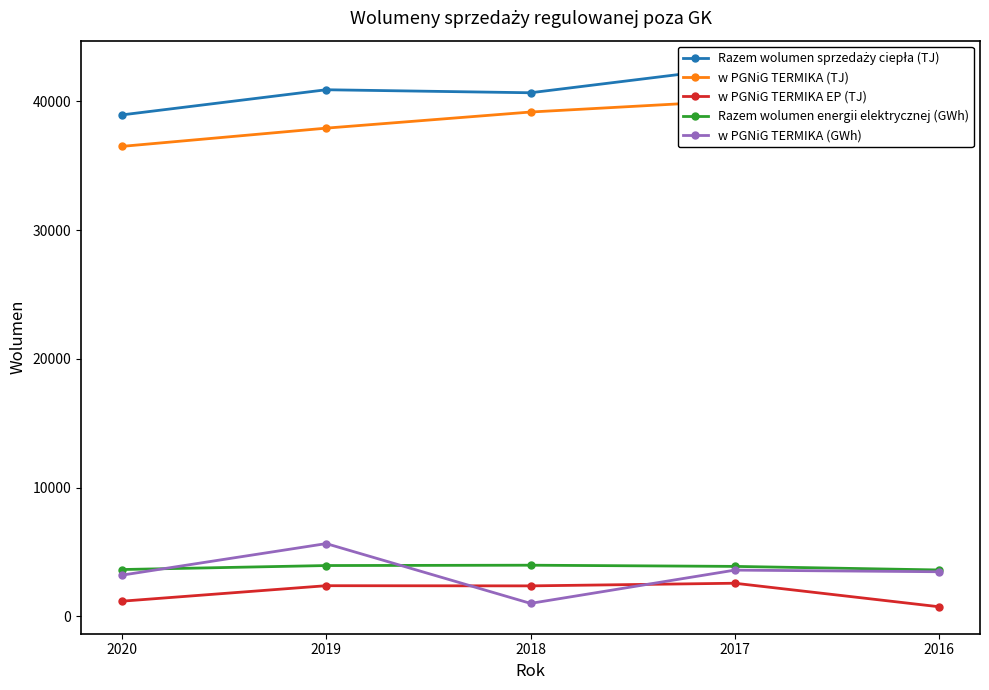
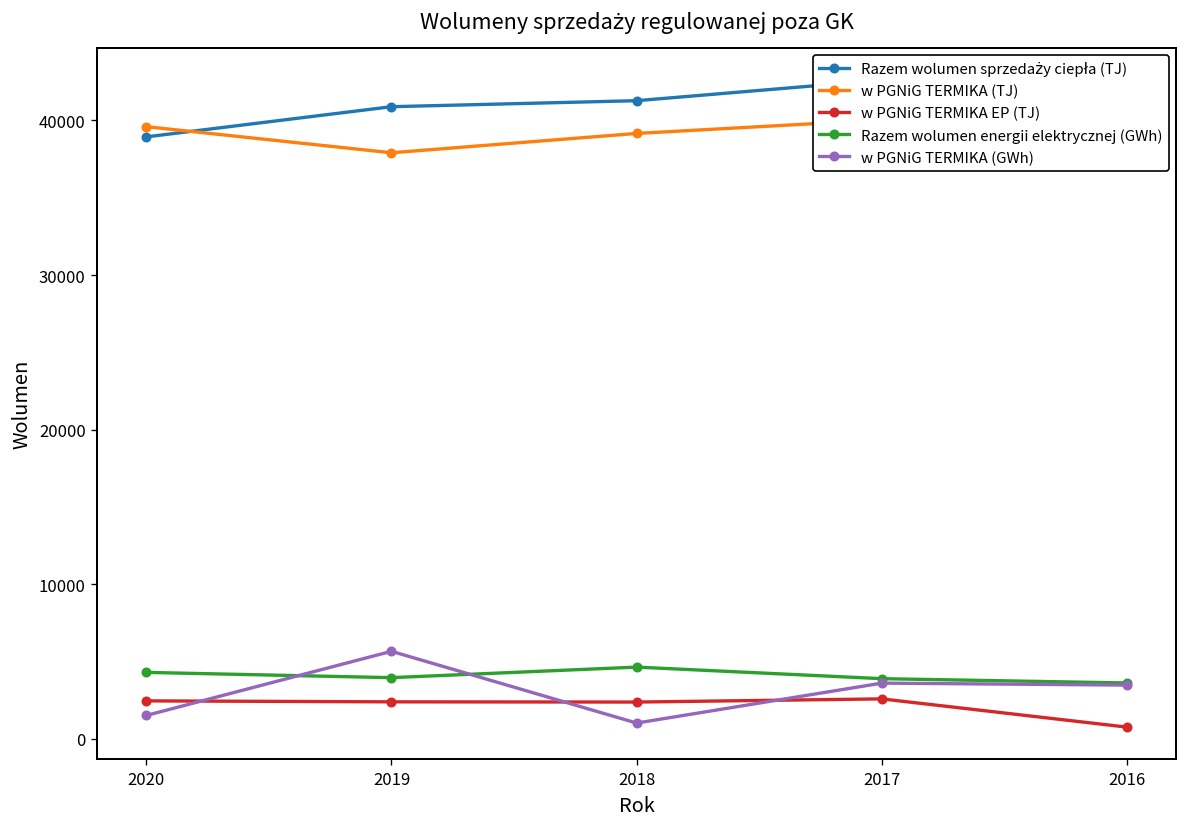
w PGNiG TERMIKA (TJ), 2020: 36500 -> 39600
w PGNiG TERMIKA EP (TJ), 2020: 1200 -> 2400
Razem wolumen energii elektrycznej (GWh), 2020: 3600 -> 4300
w PGNiG TERMIKA (GWh), 2020: 3200 -> 1500
Razem wolumen sprzedaży ciepła (TJ), 2018: 40700 -> 41300
Razem wolumen energii elektrycznej (GWh), 2018: 4000 -> 4600
